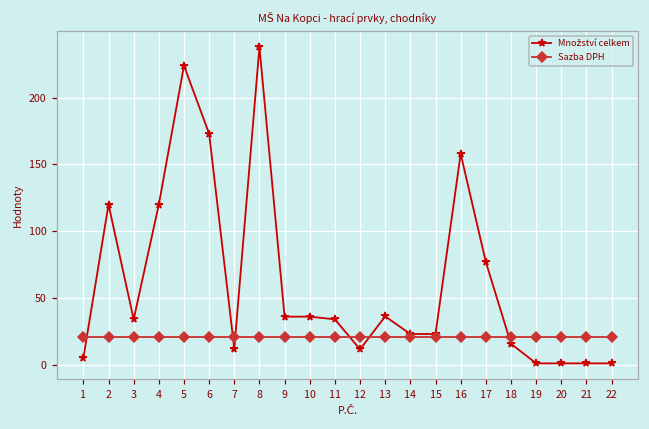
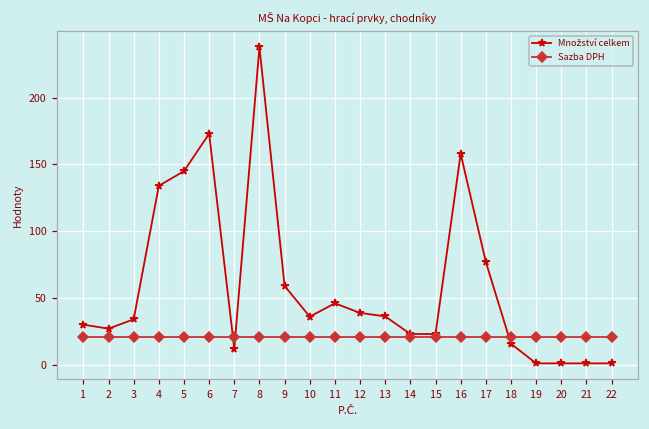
Množství celkem, 1: 5 -> 30
Množství celkem, 2: 120 -> 27
Množství celkem, 4: 120 -> 134
Množství celkem, 5: 224 -> 145
Množství celkem, 9: 36 -> 59
Množství celkem, 11: 34 -> 46
Množství celkem, 12: 12 -> 39
